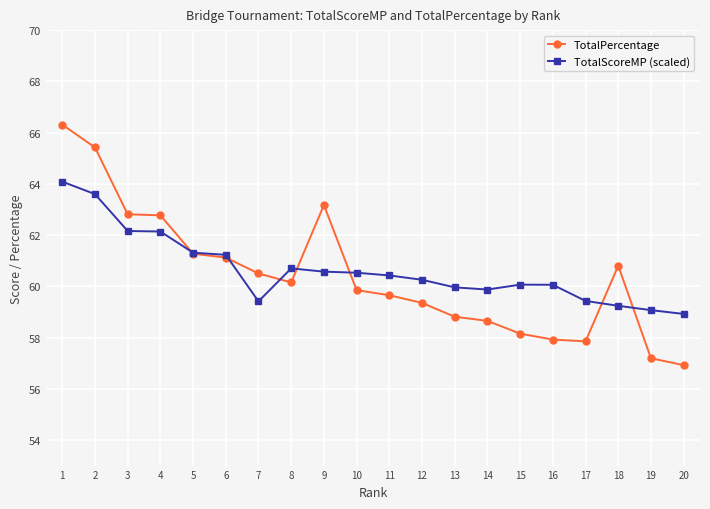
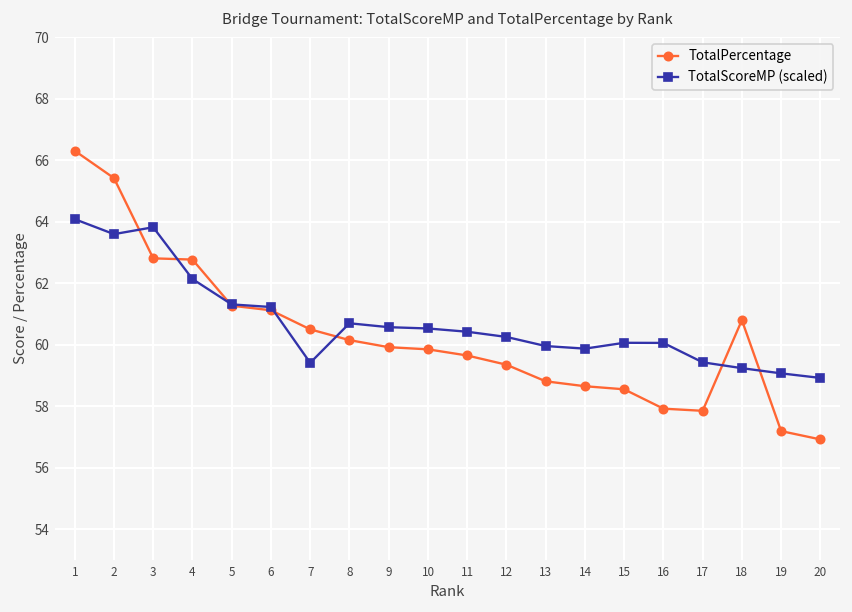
TotalScoreMP (scaled), 3: 62.2 -> 63.8
TotalPercentage, 9: 63.2 -> 59.9
TotalPercentage, 15: 58.2 -> 58.6
